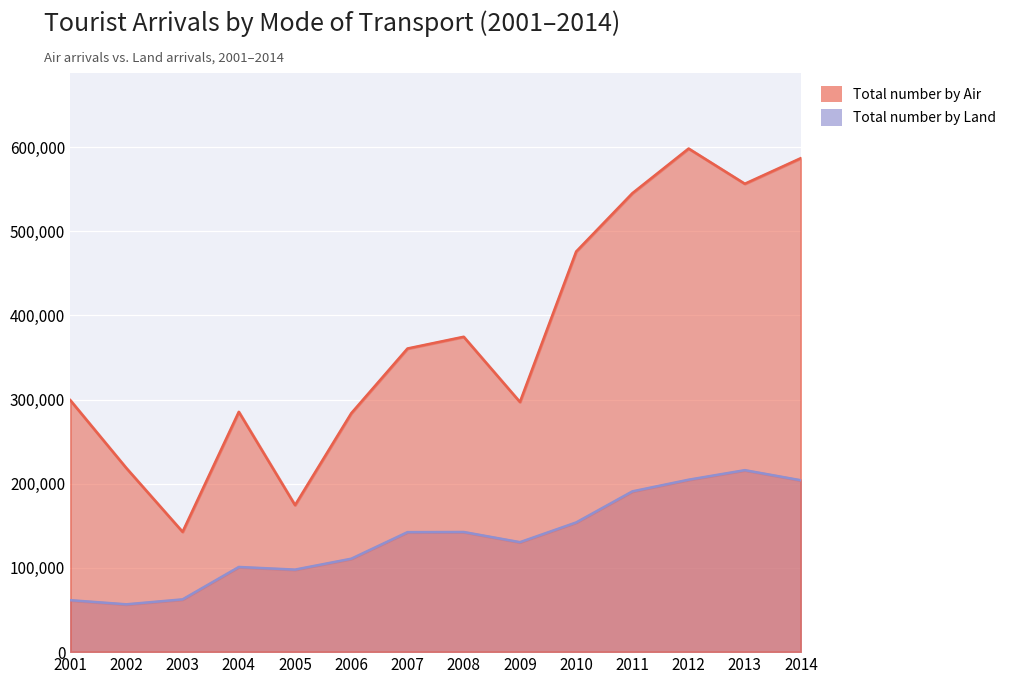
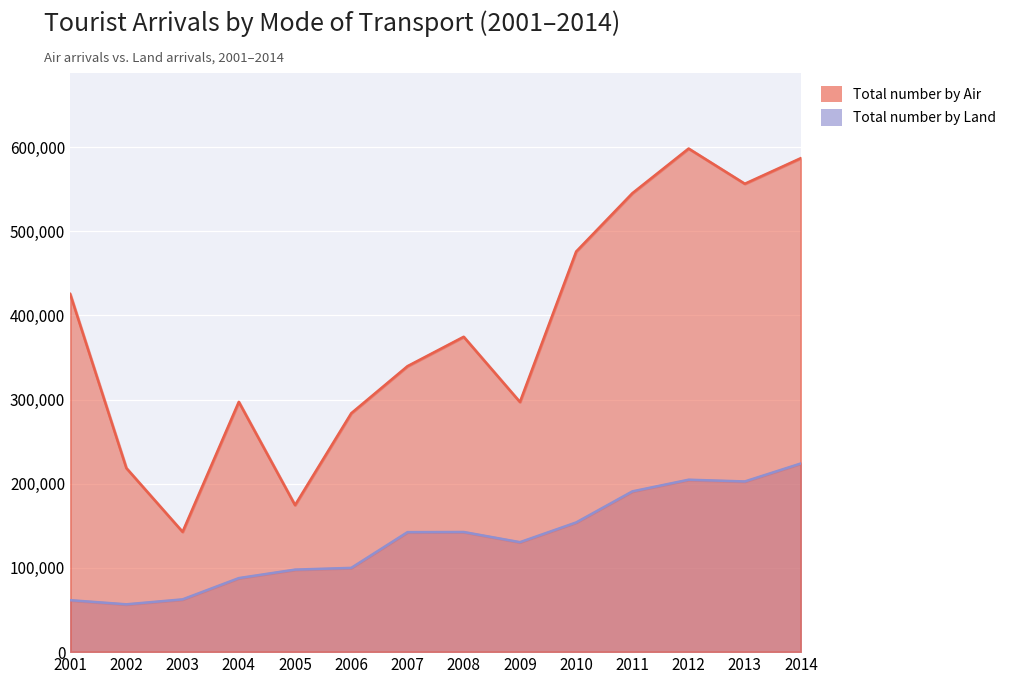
Total number by Air, 2001: 300,000 -> 430,000
Total number by Land, 2004: 100,000 -> 90,000
Total number by Air, 2004: 290,000 -> 300,000
Total number by Land, 2006: 110,000 -> 100,000
Total number by Air, 2007: 360,000 -> 340,000
Total number by Land, 2013: 220,000 -> 200,000
Total number by Land, 2014: 200,000 -> 220,000
